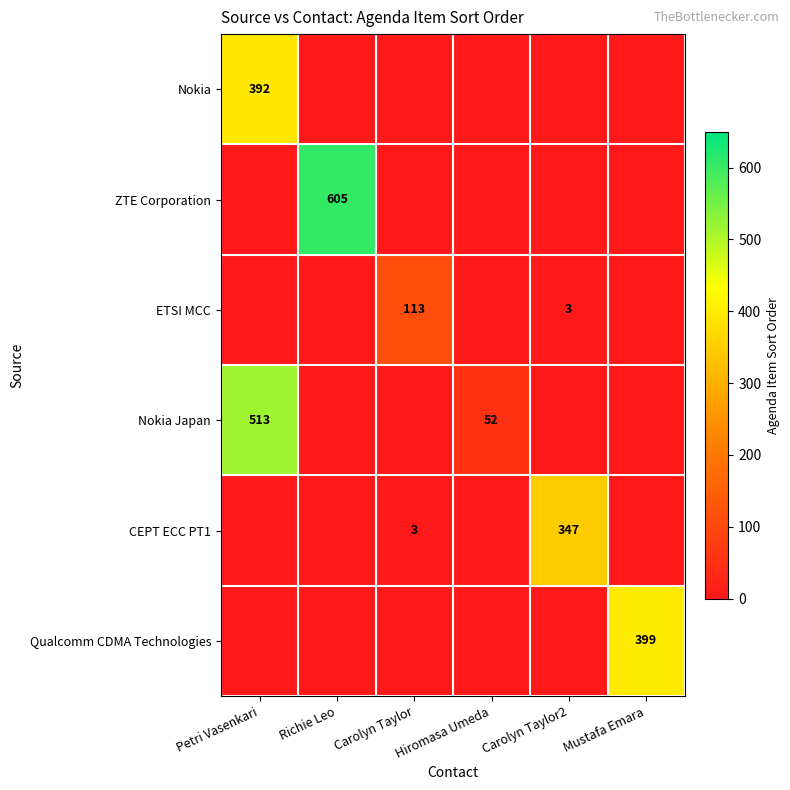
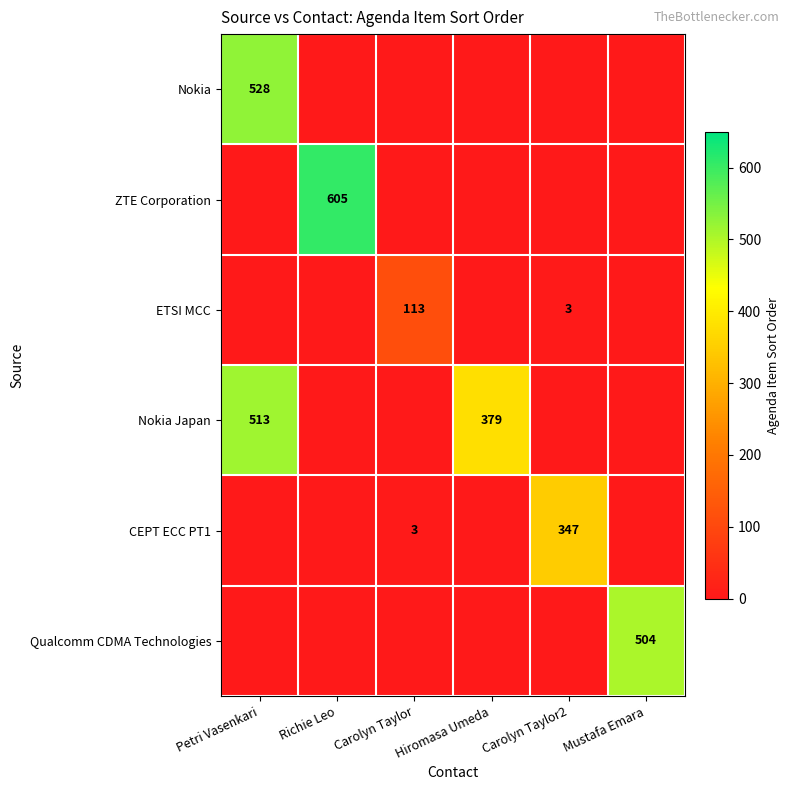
Nokia, Petri Vasenkari: 392 -> 528
Nokia Japan, Hiromasa Umeda: 52 -> 379
Qualcomm CDMA Technologies, Mustafa Emara: 399 -> 504
